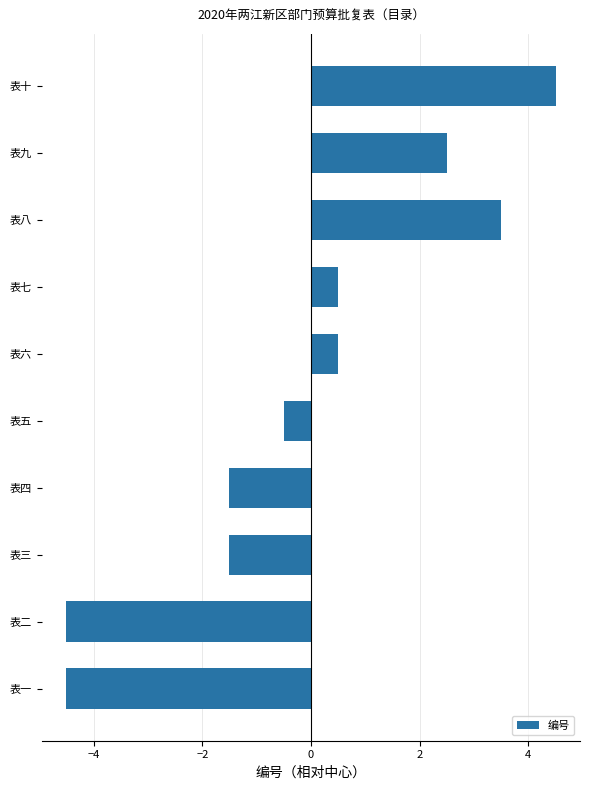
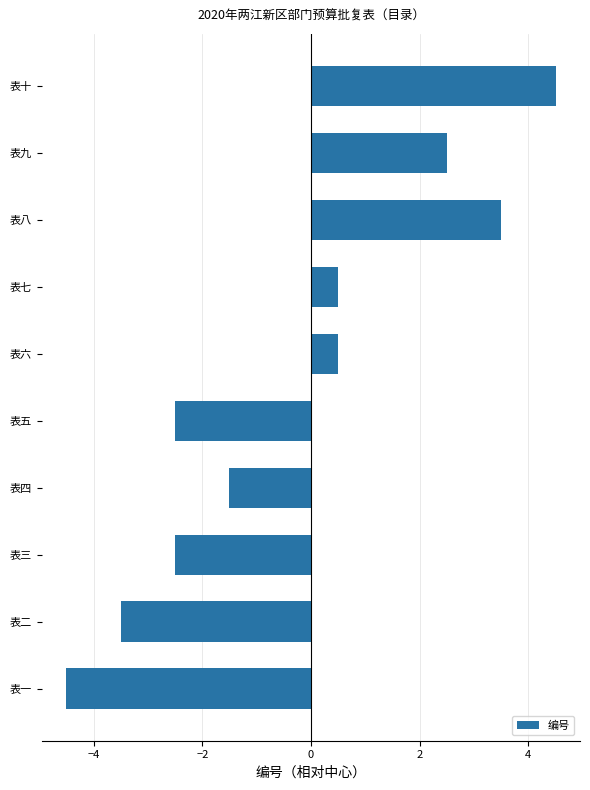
表五: -0.5 -> -2.5
表三: -1.5 -> -2.5
表二: -4.5 -> -3.5
